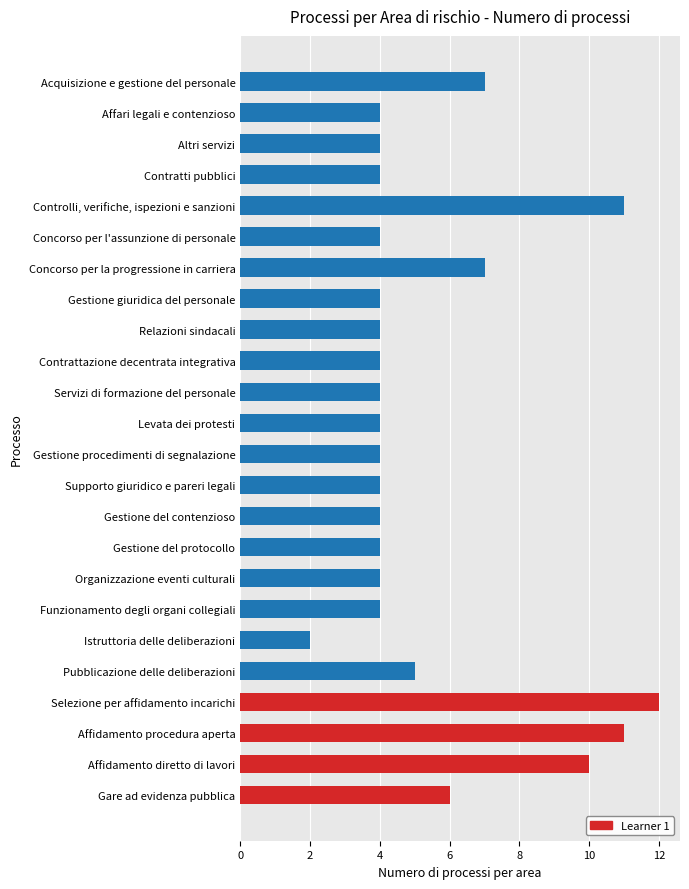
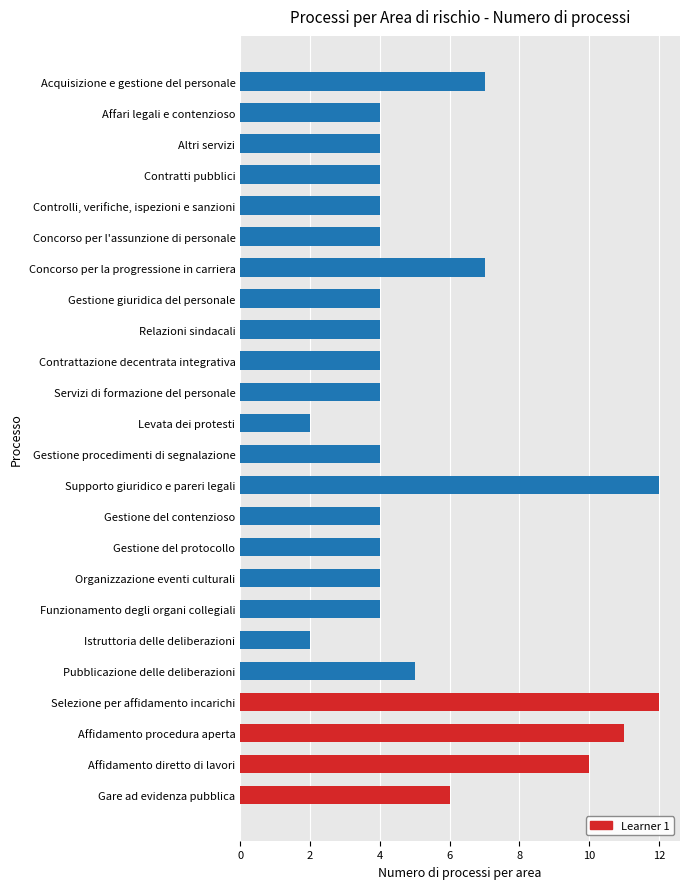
Controlli, verifiche, ispezioni e sanzioni: 11 -> 4
Levata dei protesti: 4 -> 2
Supporto giuridico e pareri legali: 4 -> 12
